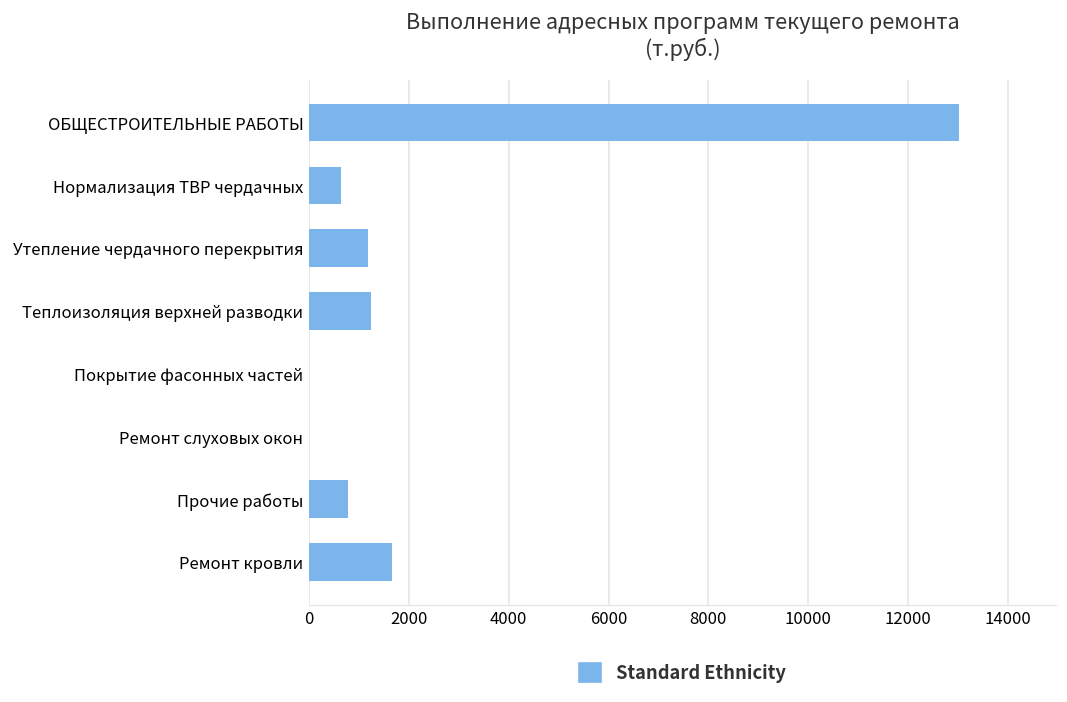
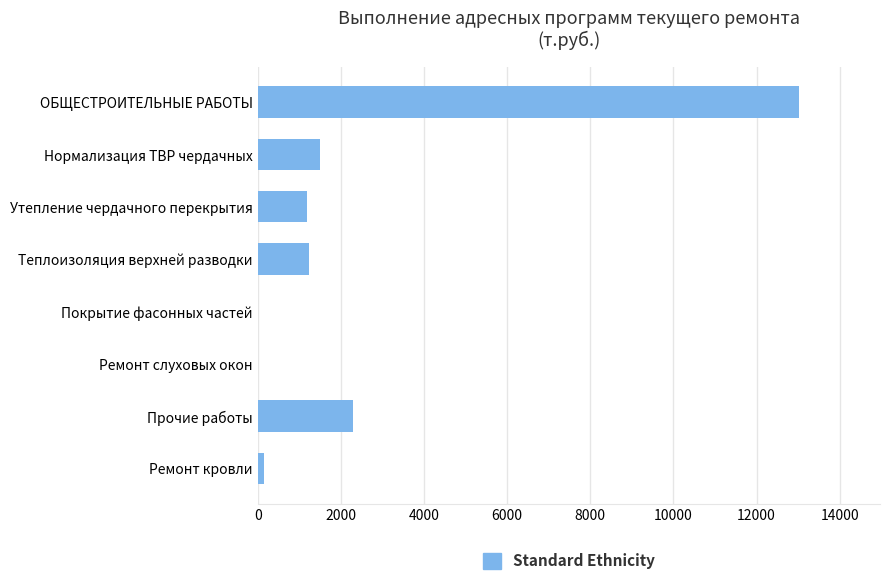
Нормализация ТВР чердачных: 600 -> 1500
Прочие работы: 800 -> 2300
Ремонт кровли: 1700 -> 200
